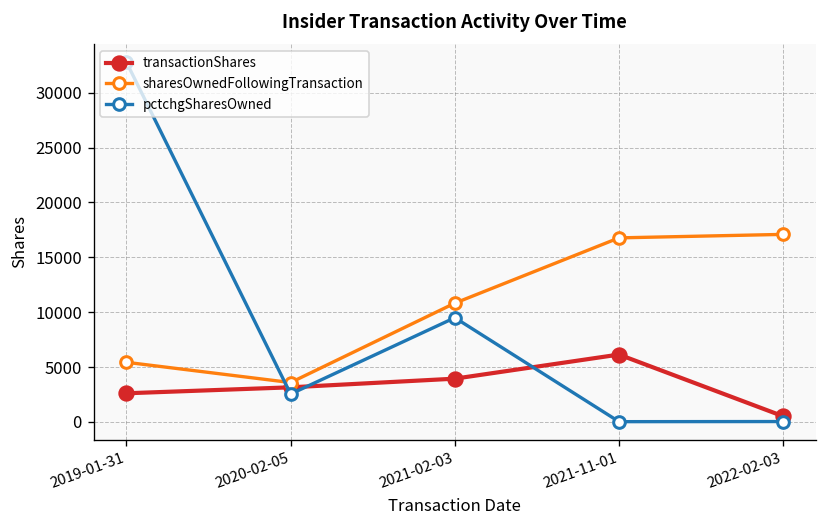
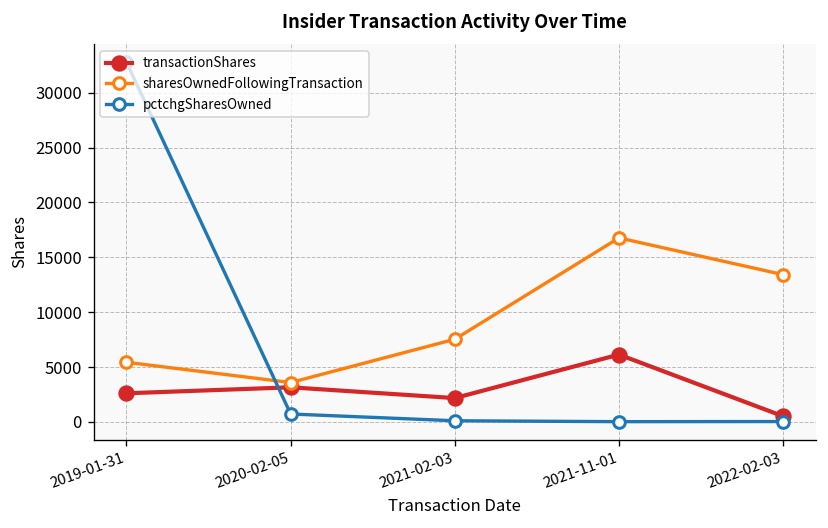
pctchgSharesOwned, 2020-02-05: 3000 -> 1000
transactionShares, 2021-02-03: 4000 -> 2000
sharesOwnedFollowingTransaction, 2021-02-03: 11000 -> 8000
pctchgSharesOwned, 2021-02-03: 9000 -> 0
sharesOwnedFollowingTransaction, 2022-02-03: 17000 -> 13000
